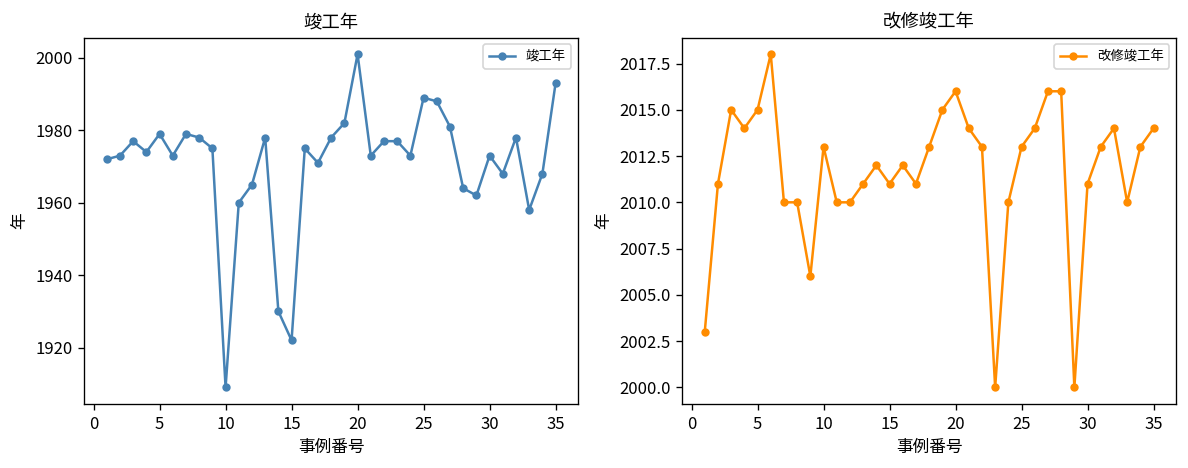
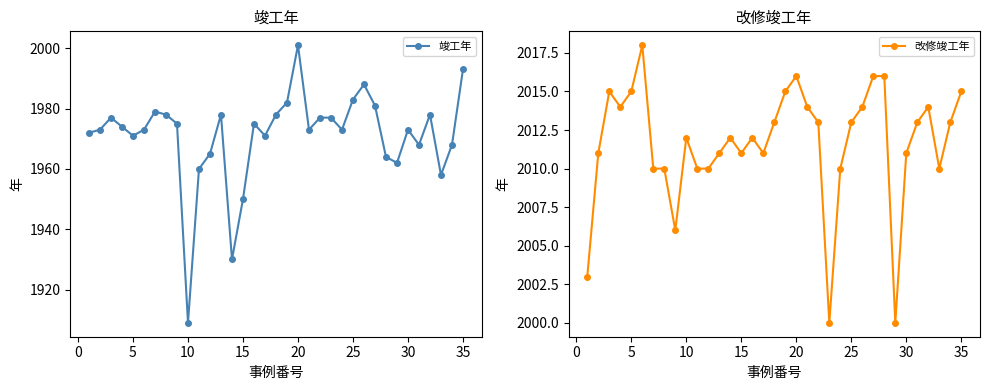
竣工年, 5: 1979 -> 1971
竣工年, 15: 1922 -> 1950
竣工年, 25: 1989 -> 1983
改修竣工年, 10: 2013 -> 2012
改修竣工年, 35: 2014 -> 2015
